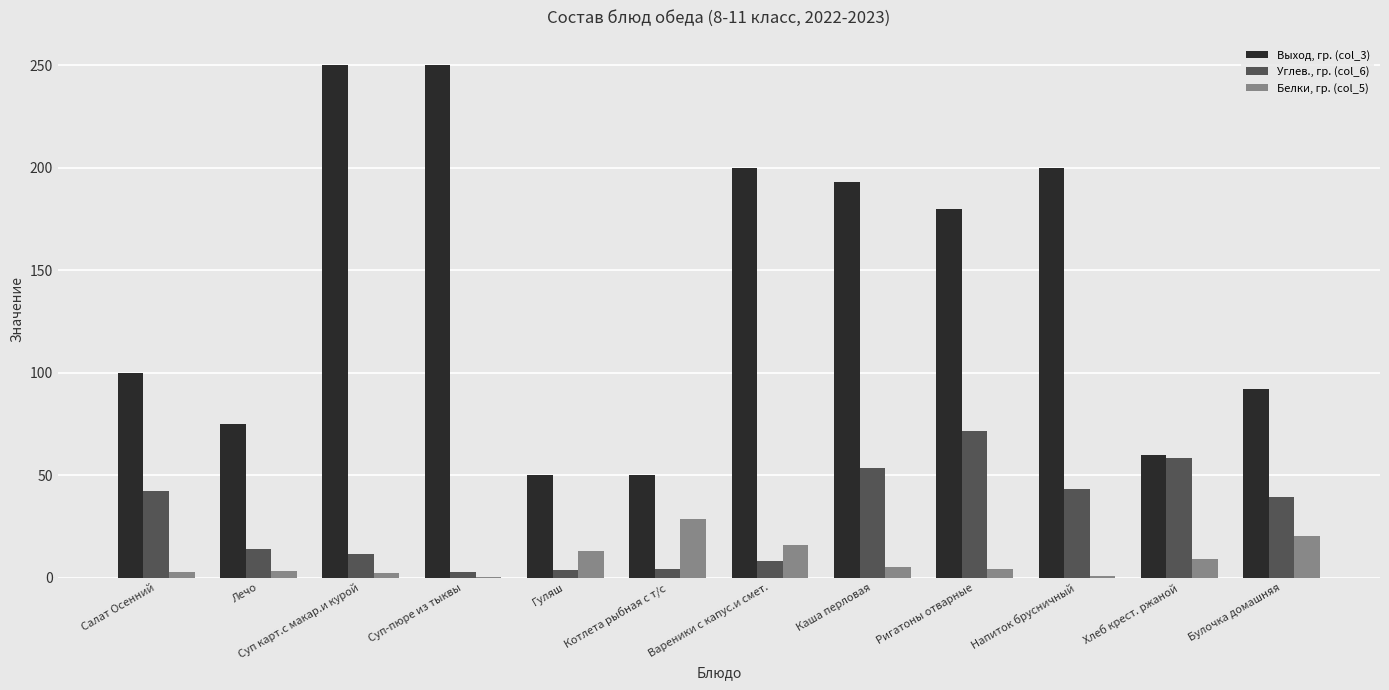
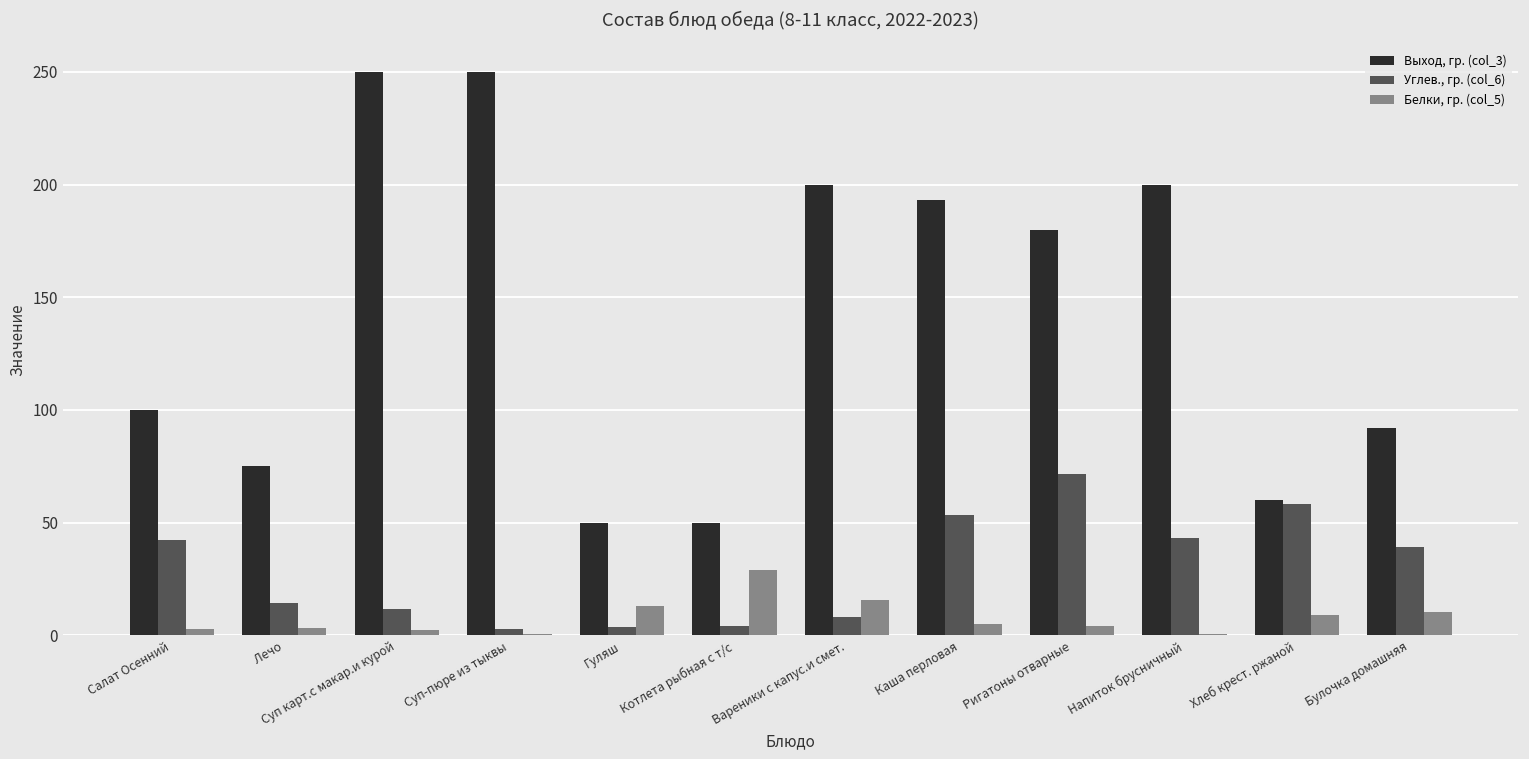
Белки, гр. (col_5), Булочка домашняя: 21 -> 10
